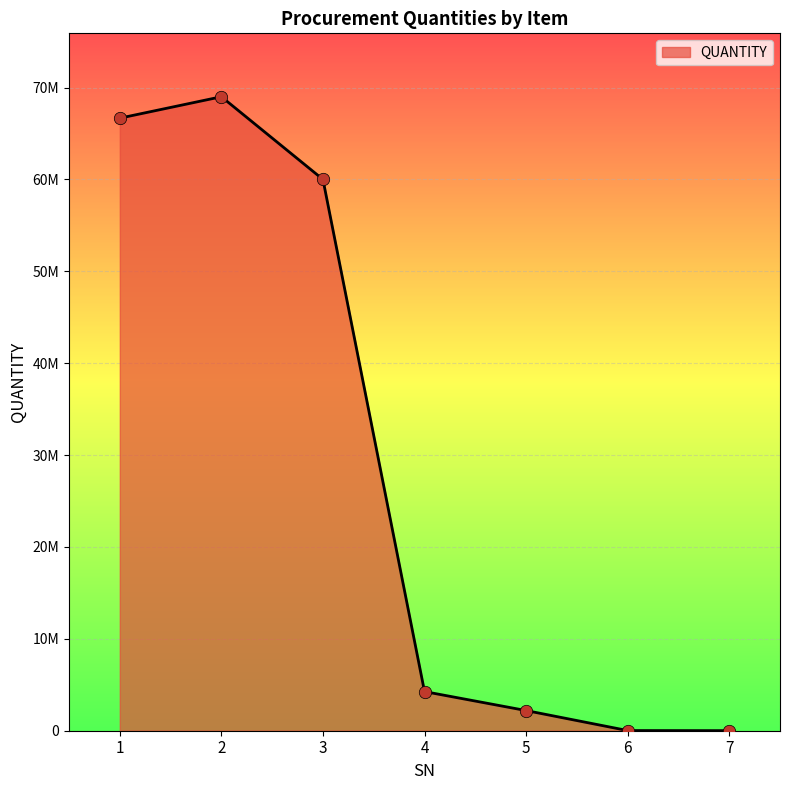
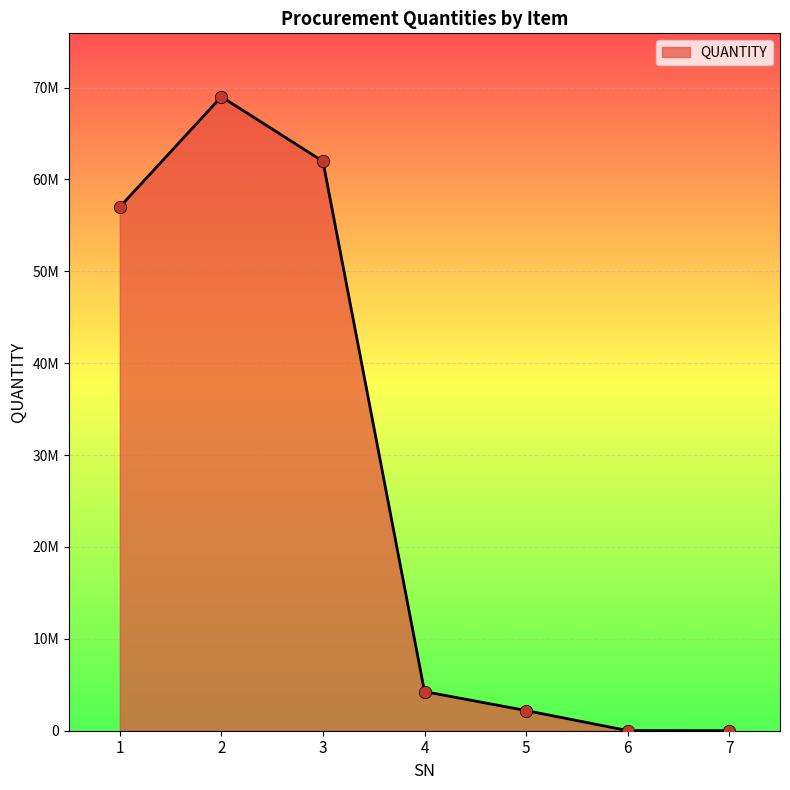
1: 67000000 -> 57000000
3: 60000000 -> 62000000
